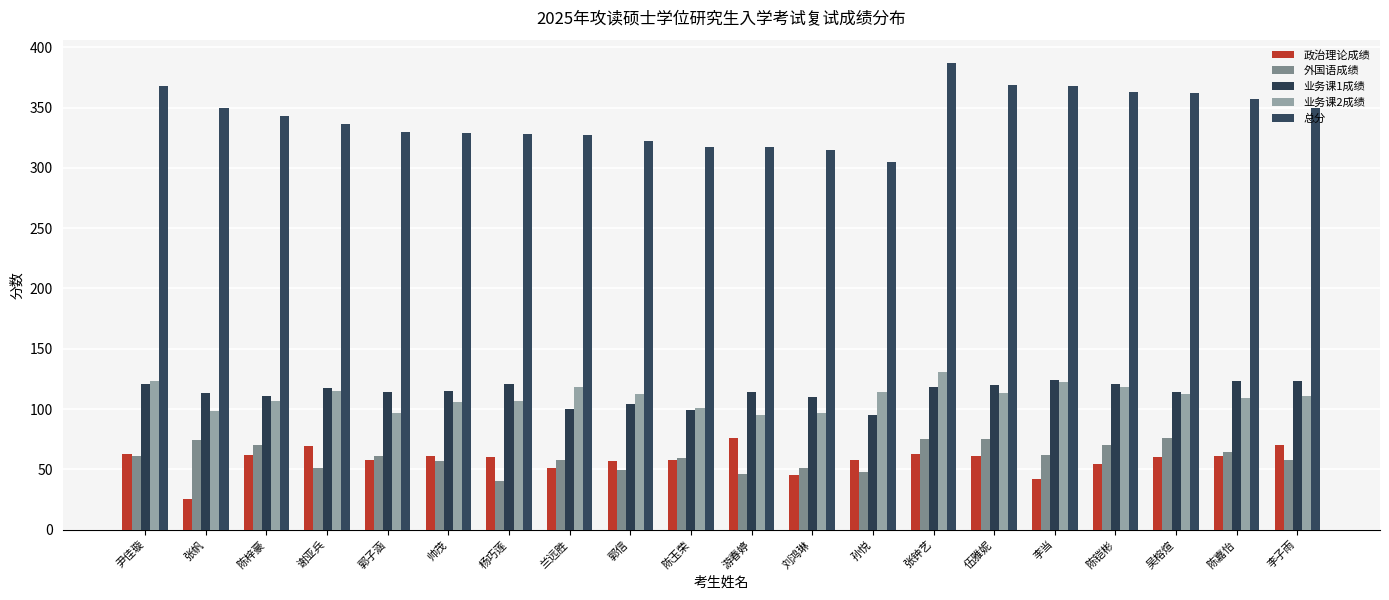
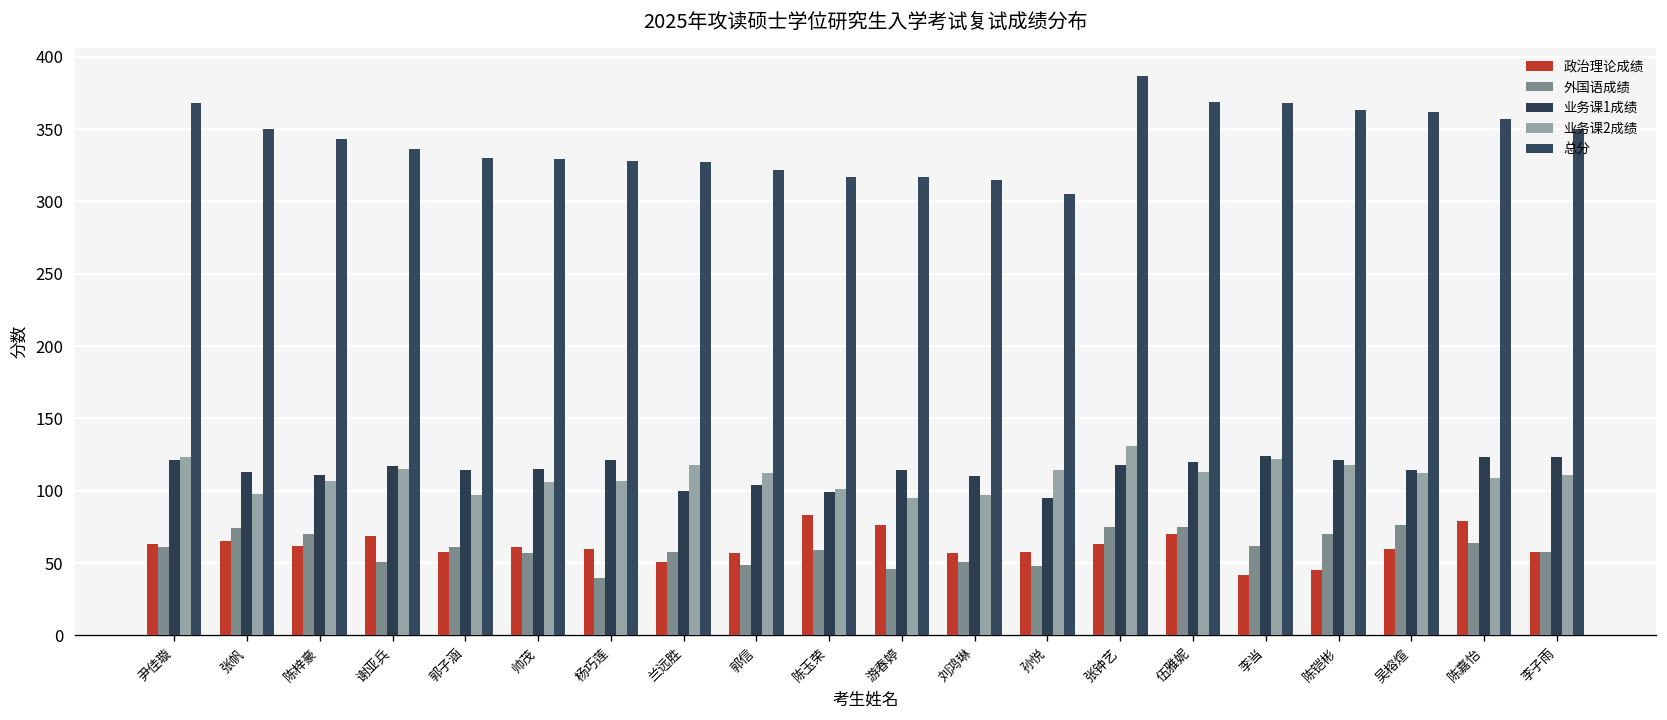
政治理论成绩, 张帆: 25 -> 65
政治理论成绩, 陈玉荣: 58 -> 83
政治理论成绩, 刘鸿琳: 45 -> 57
政治理论成绩, 伍雅妮: 61 -> 70
政治理论成绩, 陈铠彬: 54 -> 45
政治理论成绩, 陈嘉怡: 61 -> 79
政治理论成绩, 李子雨: 70 -> 58
